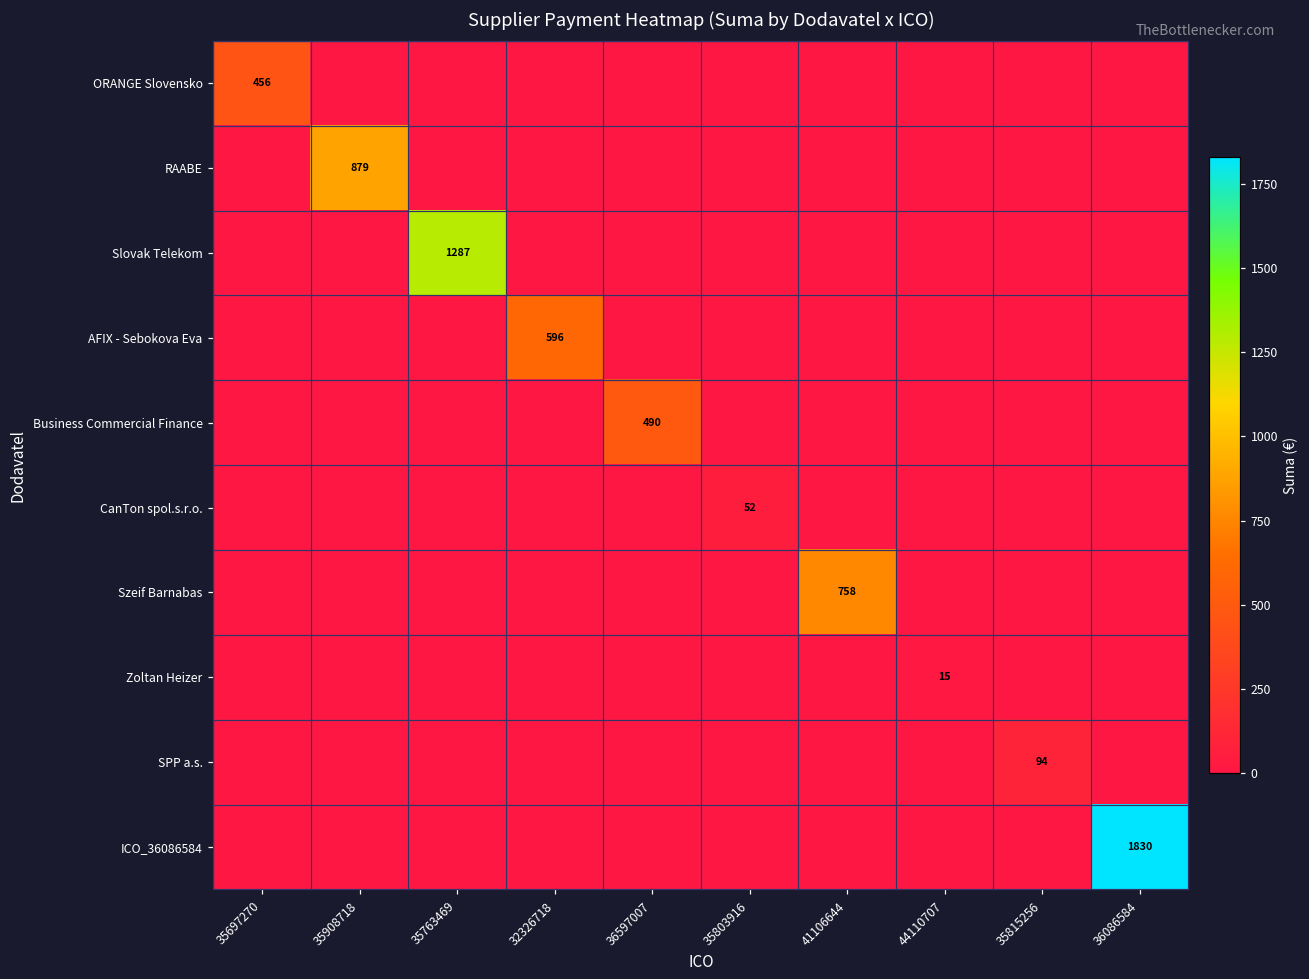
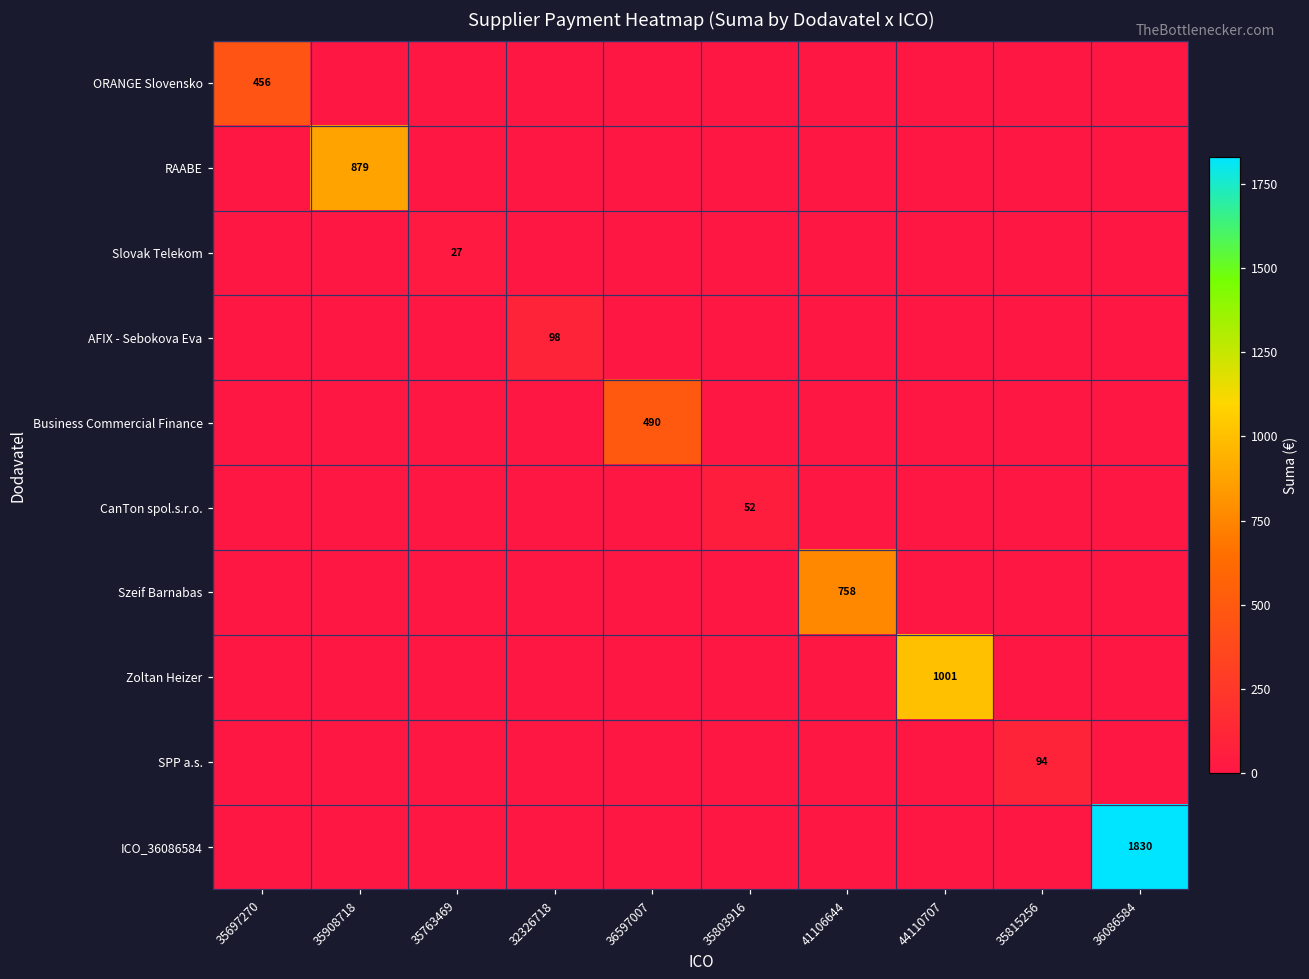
Slovak Telekom, 35763469: 1287 -> 27
AFIX - Sebokova Eva, 32326718: 596 -> 98
Zoltan Heizer, 44110707: 15 -> 1001
